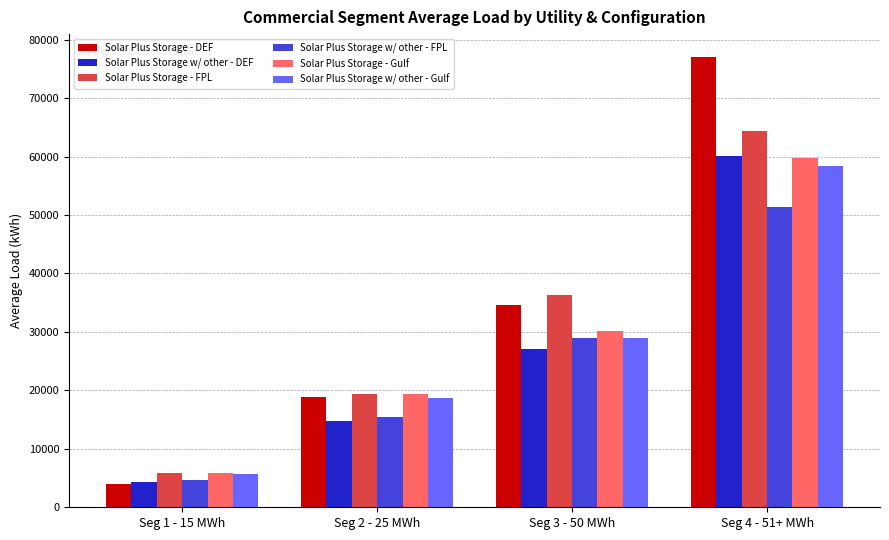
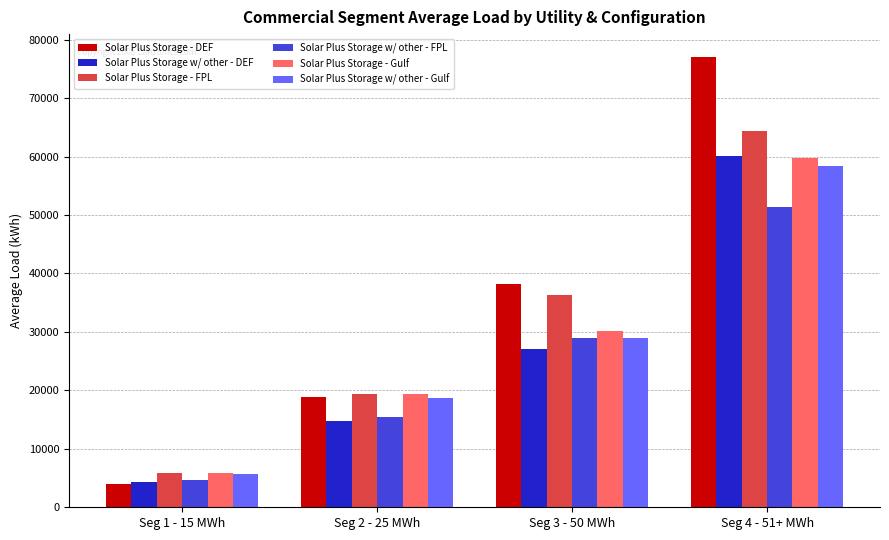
Solar Plus Storage - DEF, Seg 3 - 50 MWh: 35000 -> 38000
